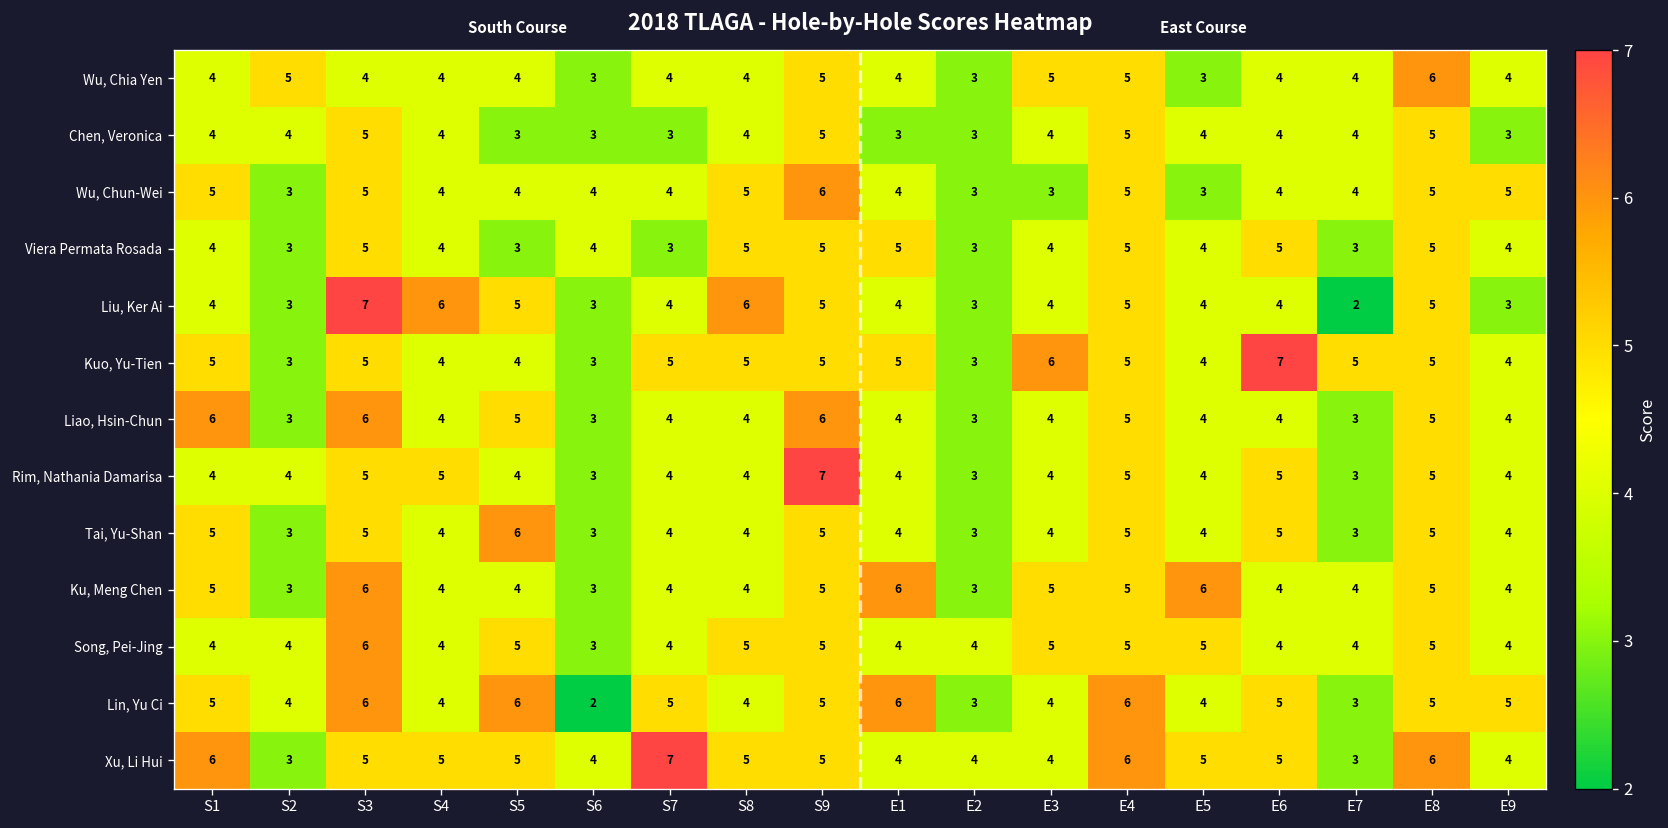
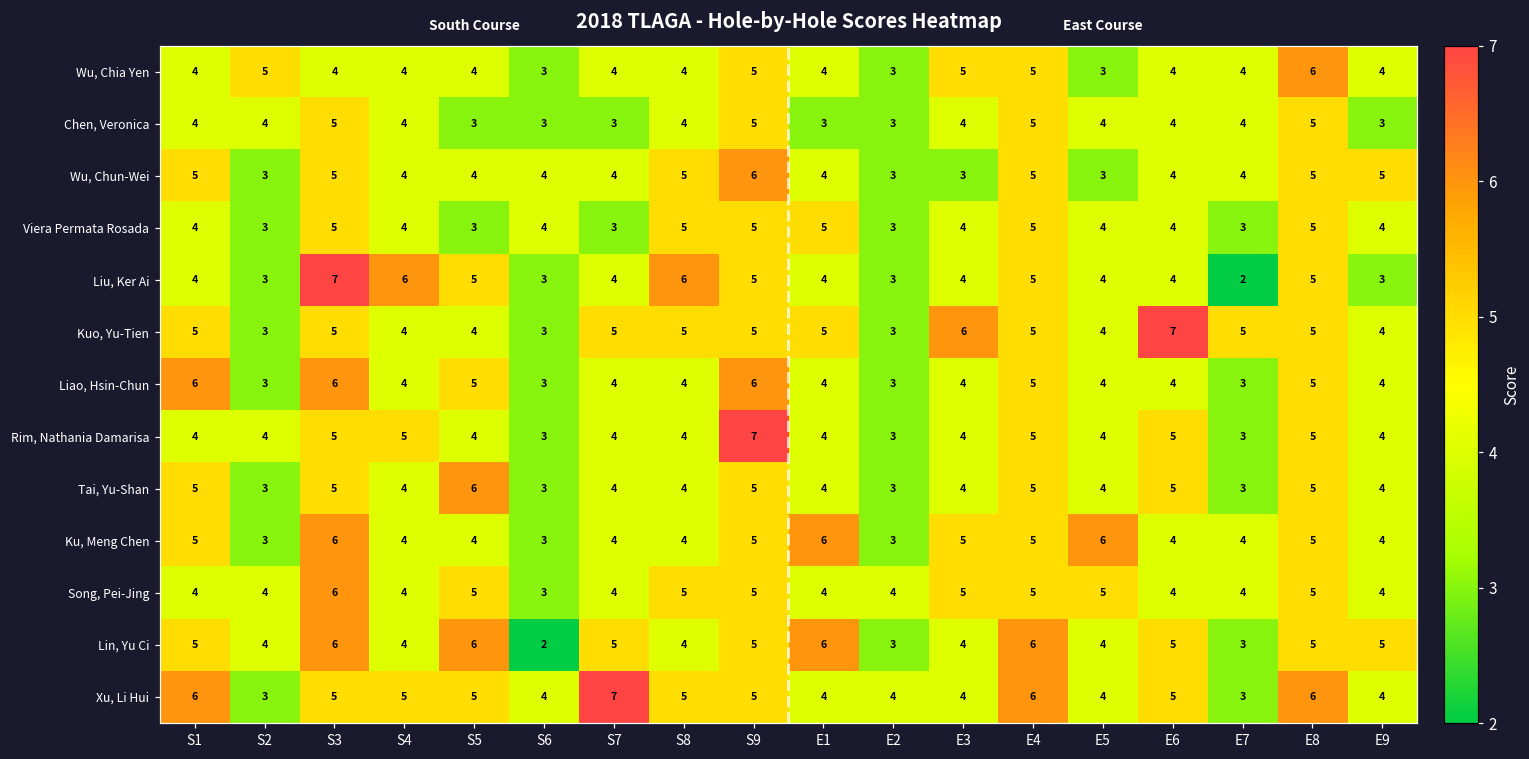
Viera Permata Rosada, E6: 5 -> 4
Xu, Li Hui, E5: 5 -> 4
